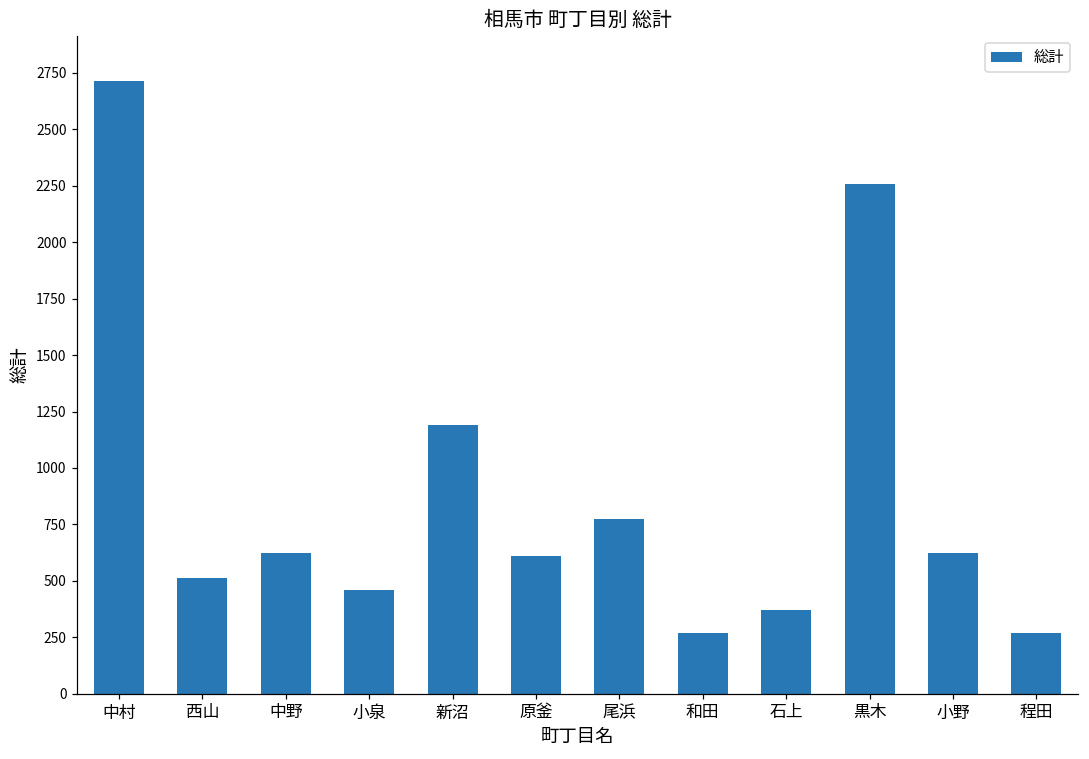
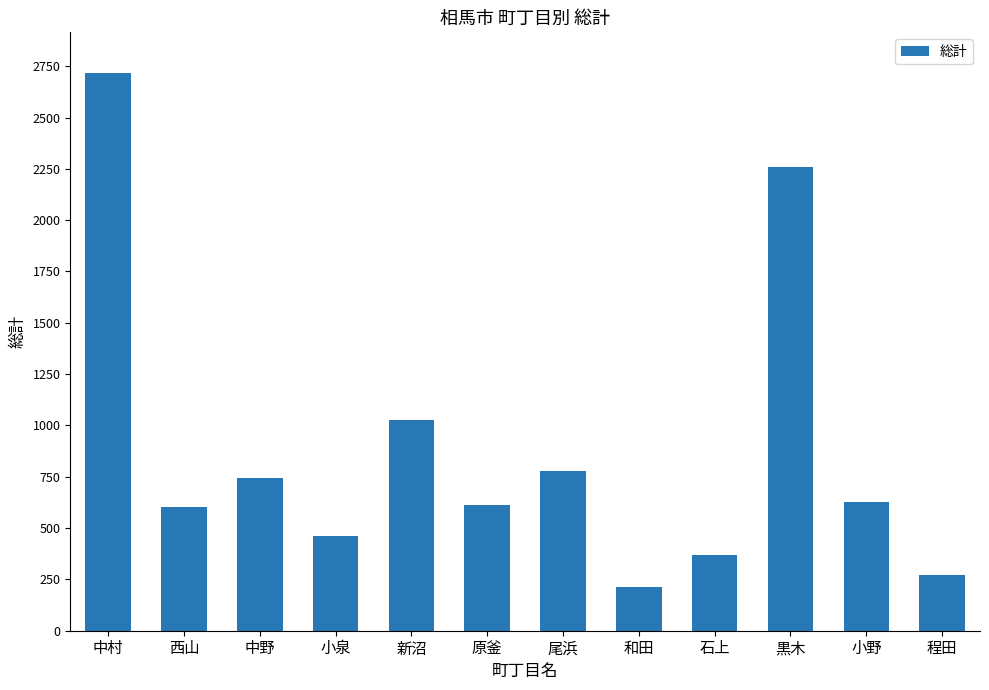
西山: 510 -> 610
中野: 620 -> 750
新沼: 1190 -> 1030
和田: 270 -> 220
